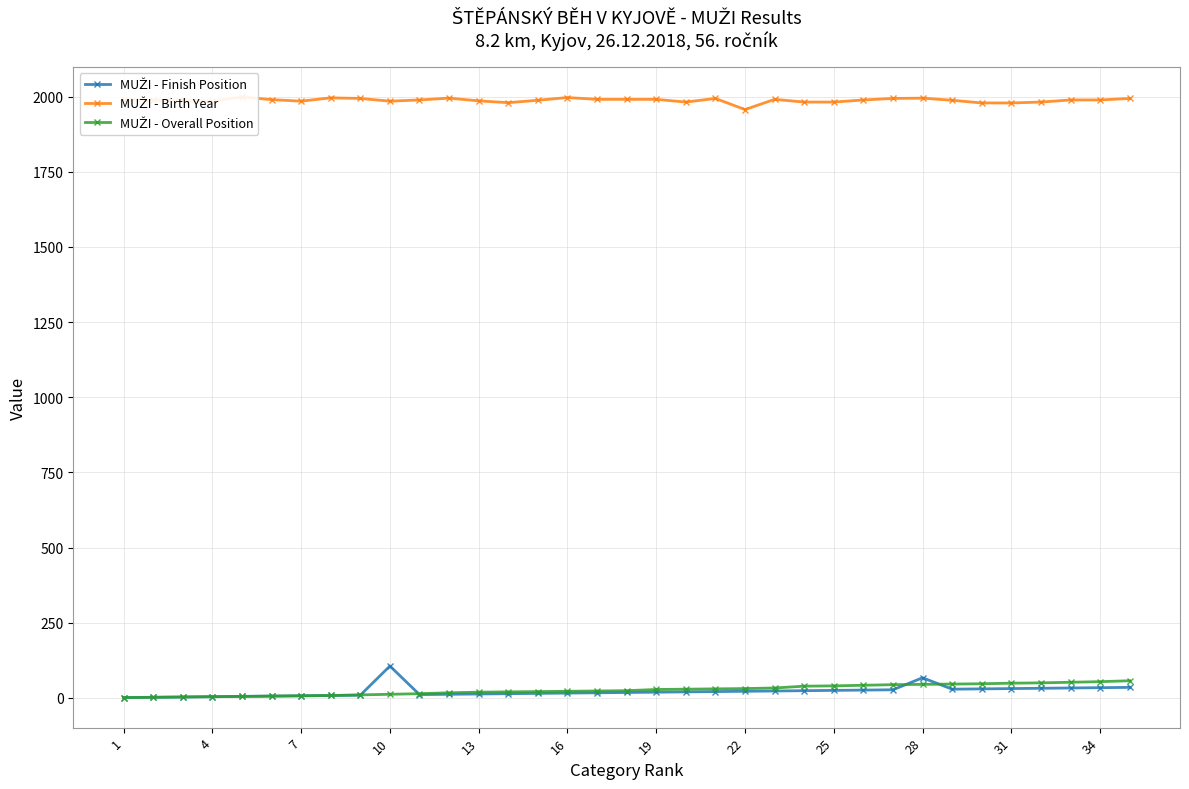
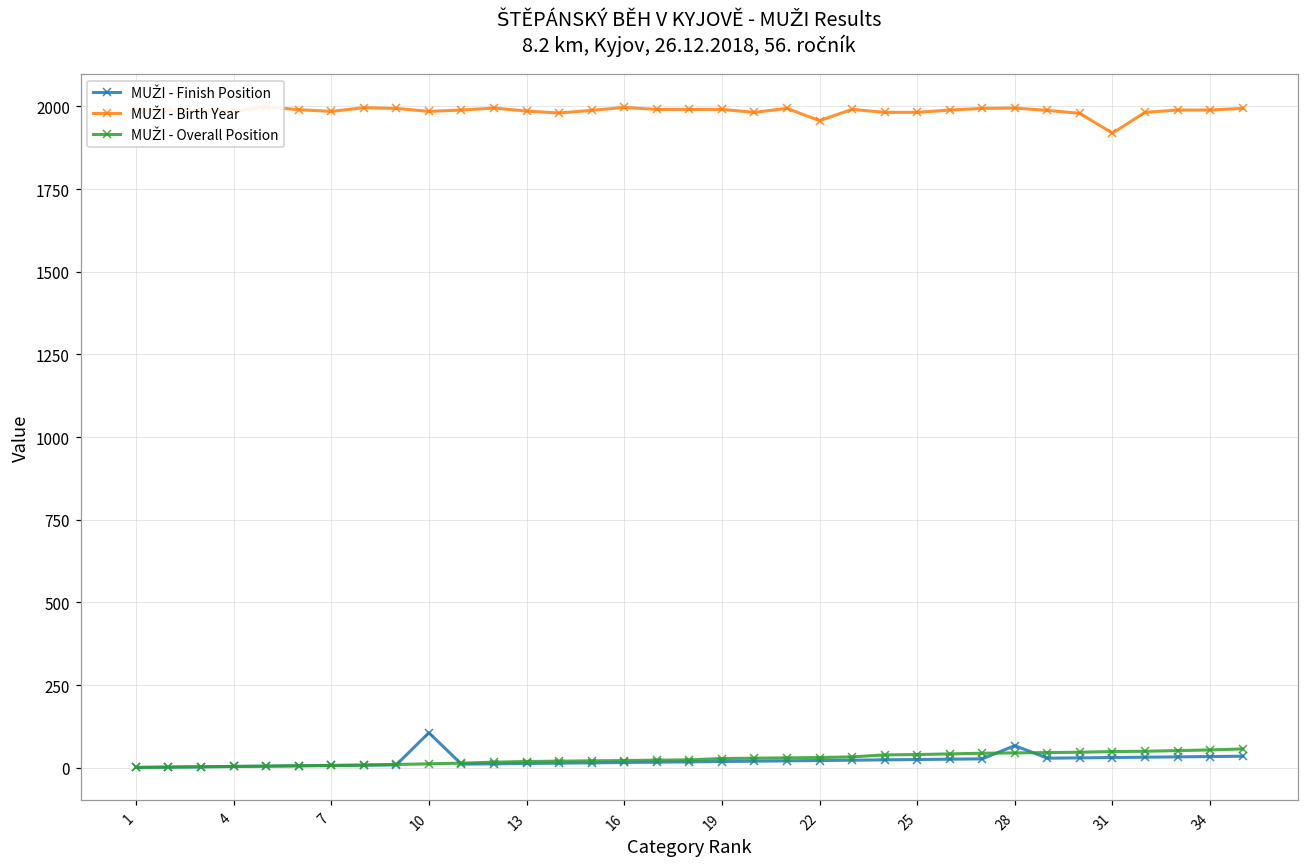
MUŽI - Birth Year, 31: 1980 -> 1920
